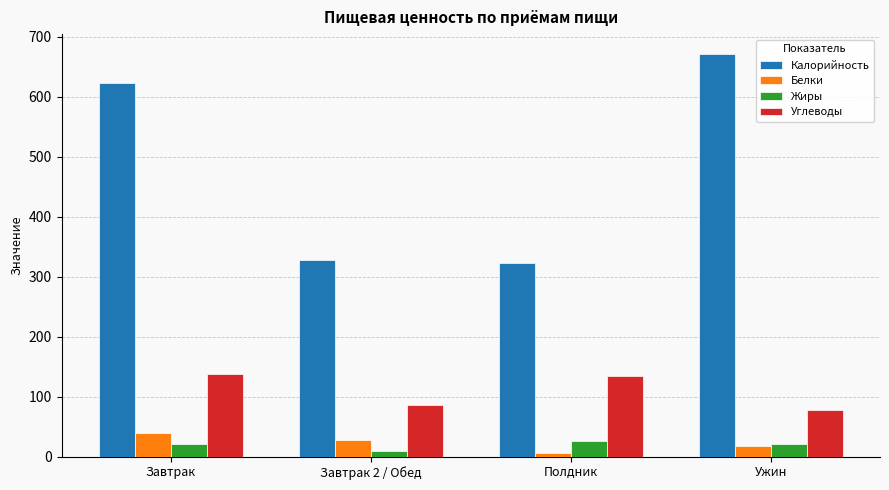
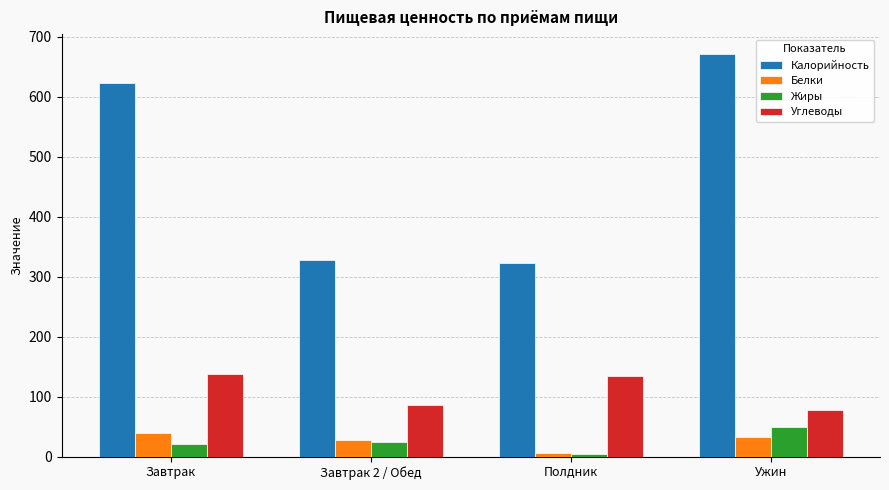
Жиры, Завтрак 2 / Обед: 10 -> 20
Жиры, Полдник: 30 -> 10
Белки, Ужин: 20 -> 30
Жиры, Ужин: 20 -> 50
